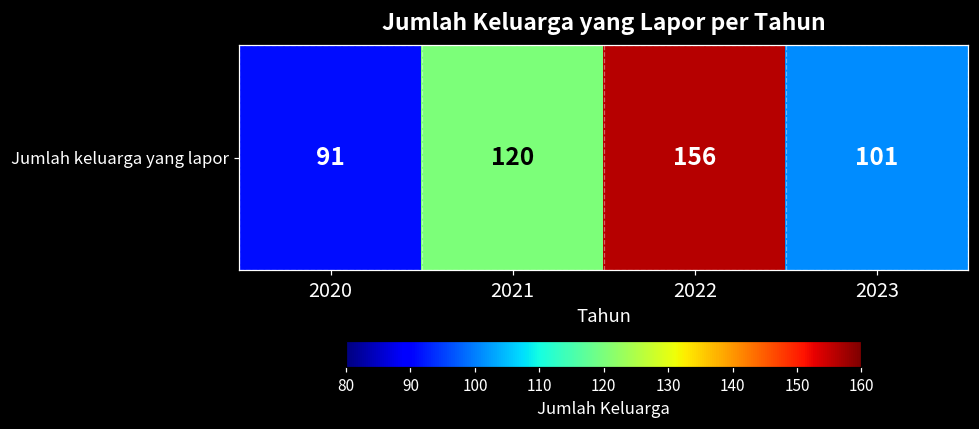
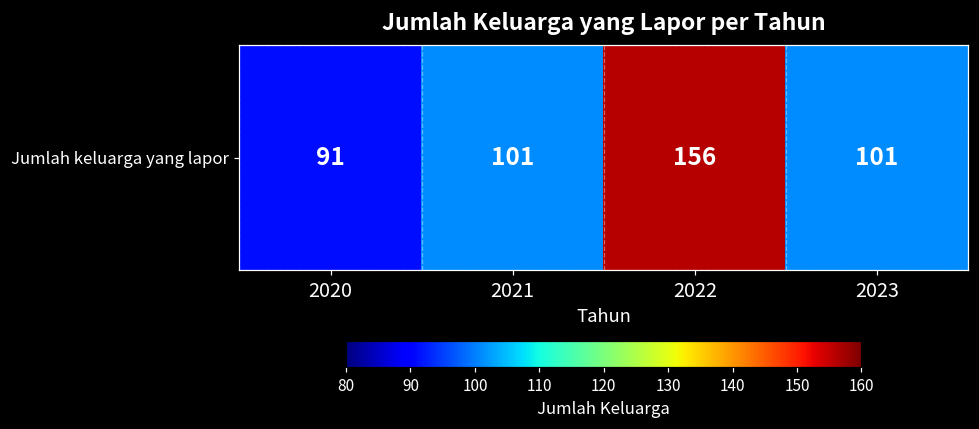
Jumlah keluarga yang lapor, 2021: 120 -> 101
